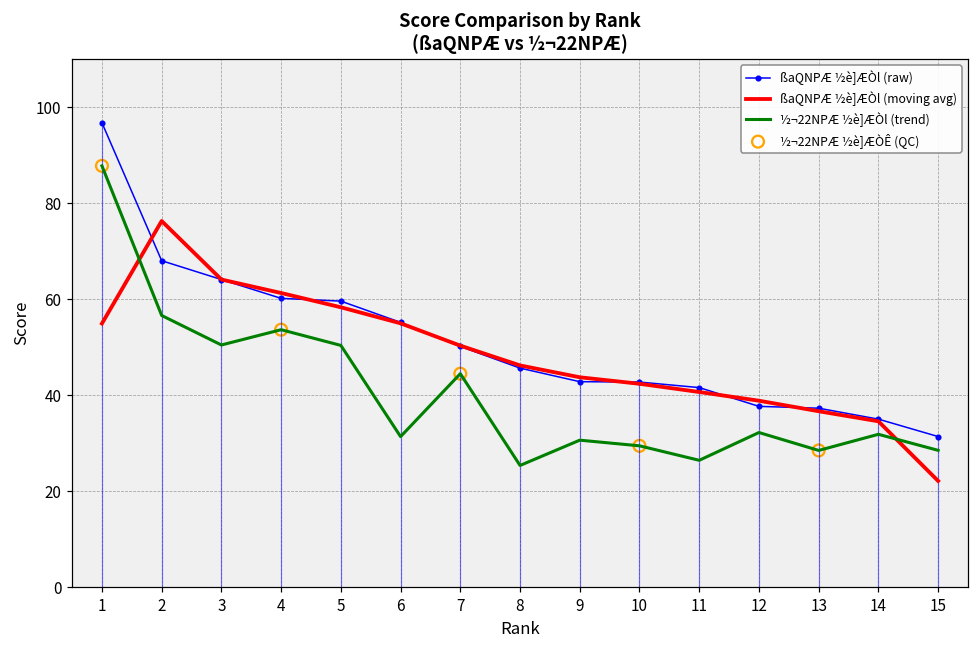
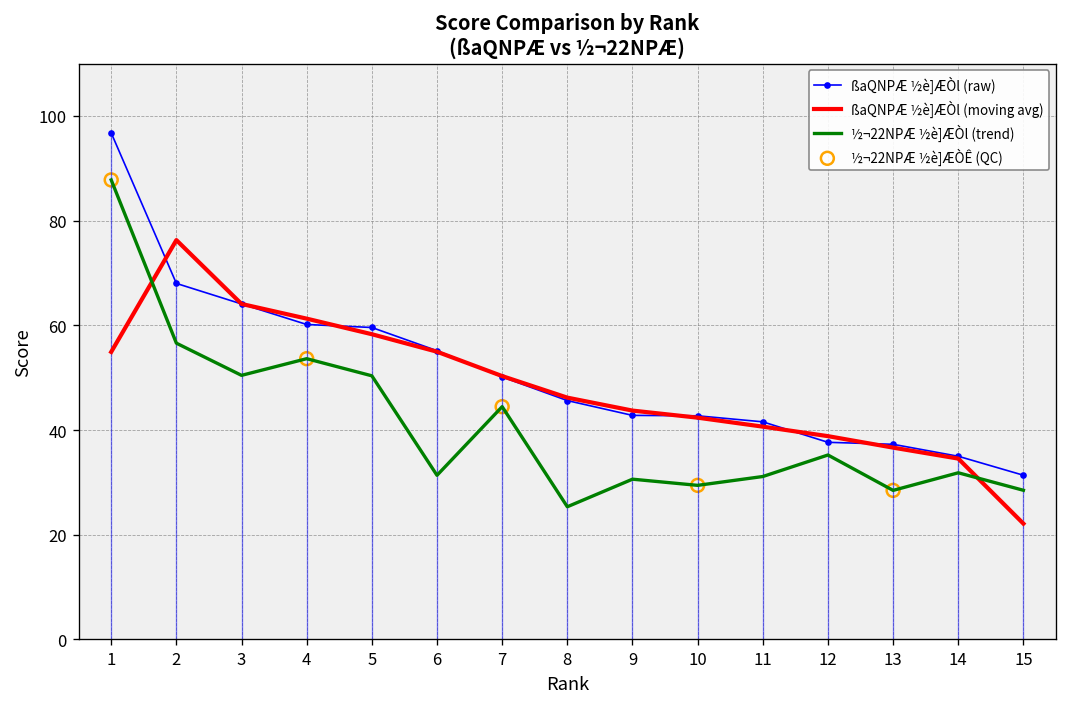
½¬22NPÆ ½è]ÆÒl (trend), 11: 26 -> 31
½¬22NPÆ ½è]ÆÒl (trend), 12: 32 -> 35
